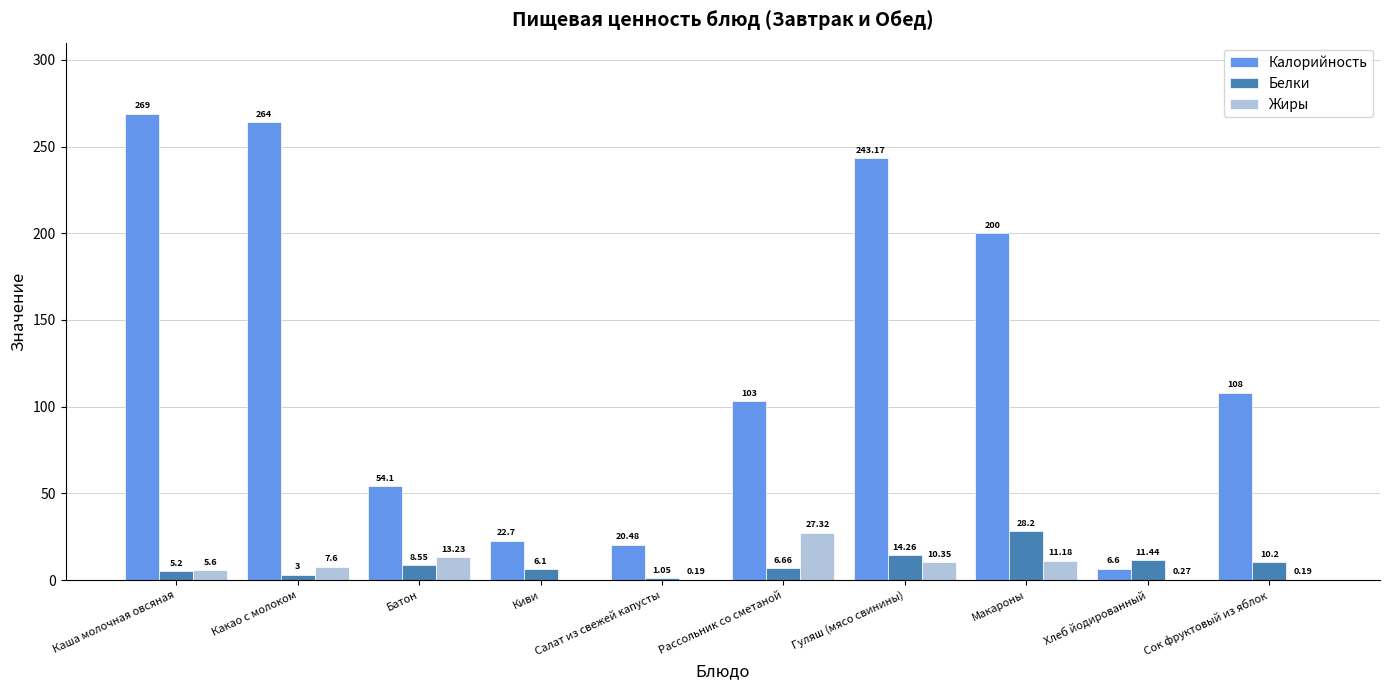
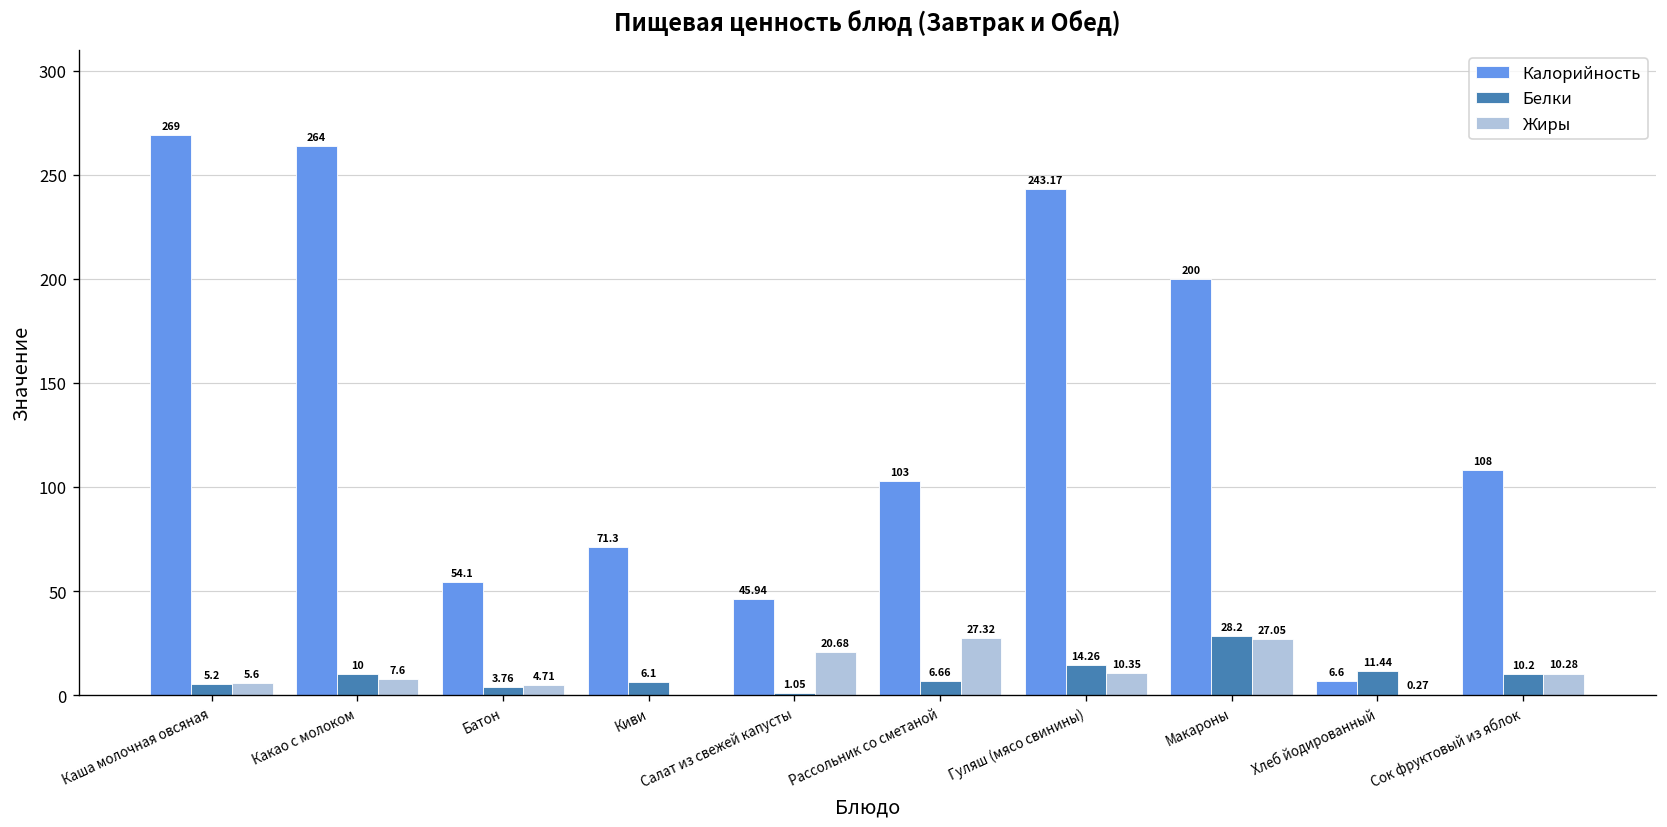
Белки, Какао с молоком: 3 -> 10
Белки, Батон: 8.55 -> 3.76
Жиры, Батон: 13.23 -> 4.71
Калорийность, Киви: 22.7 -> 71.3
Калорийность, Салат из свежей капусты: 20.48 -> 45.94
Жиры, Салат из свежей капусты: 0.19 -> 20.68
Жиры, Макароны: 11.18 -> 27.05
Жиры, Сок фруктовый из яблок: 0.19 -> 10.28
